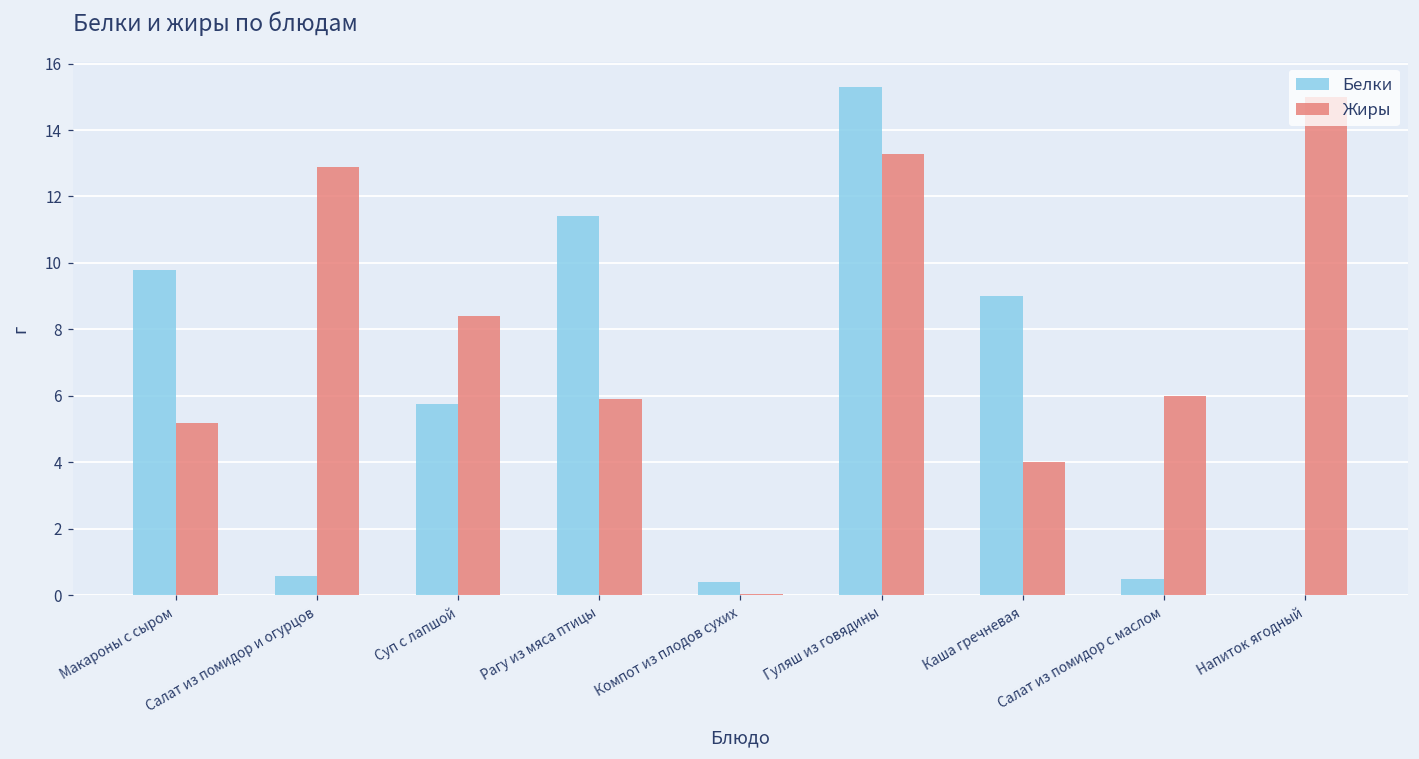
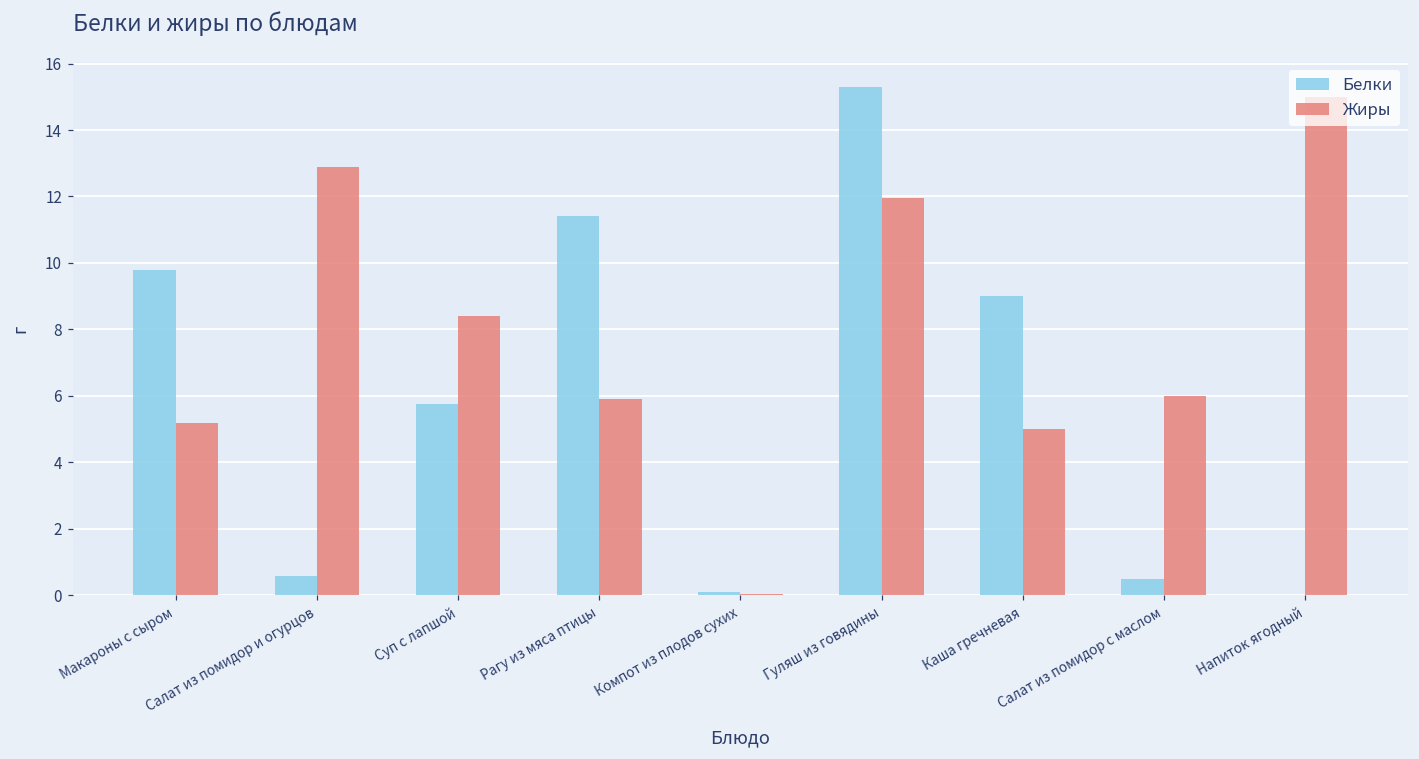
Белки, Компот из плодов сухих: 0.4 -> 0.1
Жиры, Гуляш из говядины: 13.3 -> 12.0
Жиры, Каша гречневая: 4 -> 5
